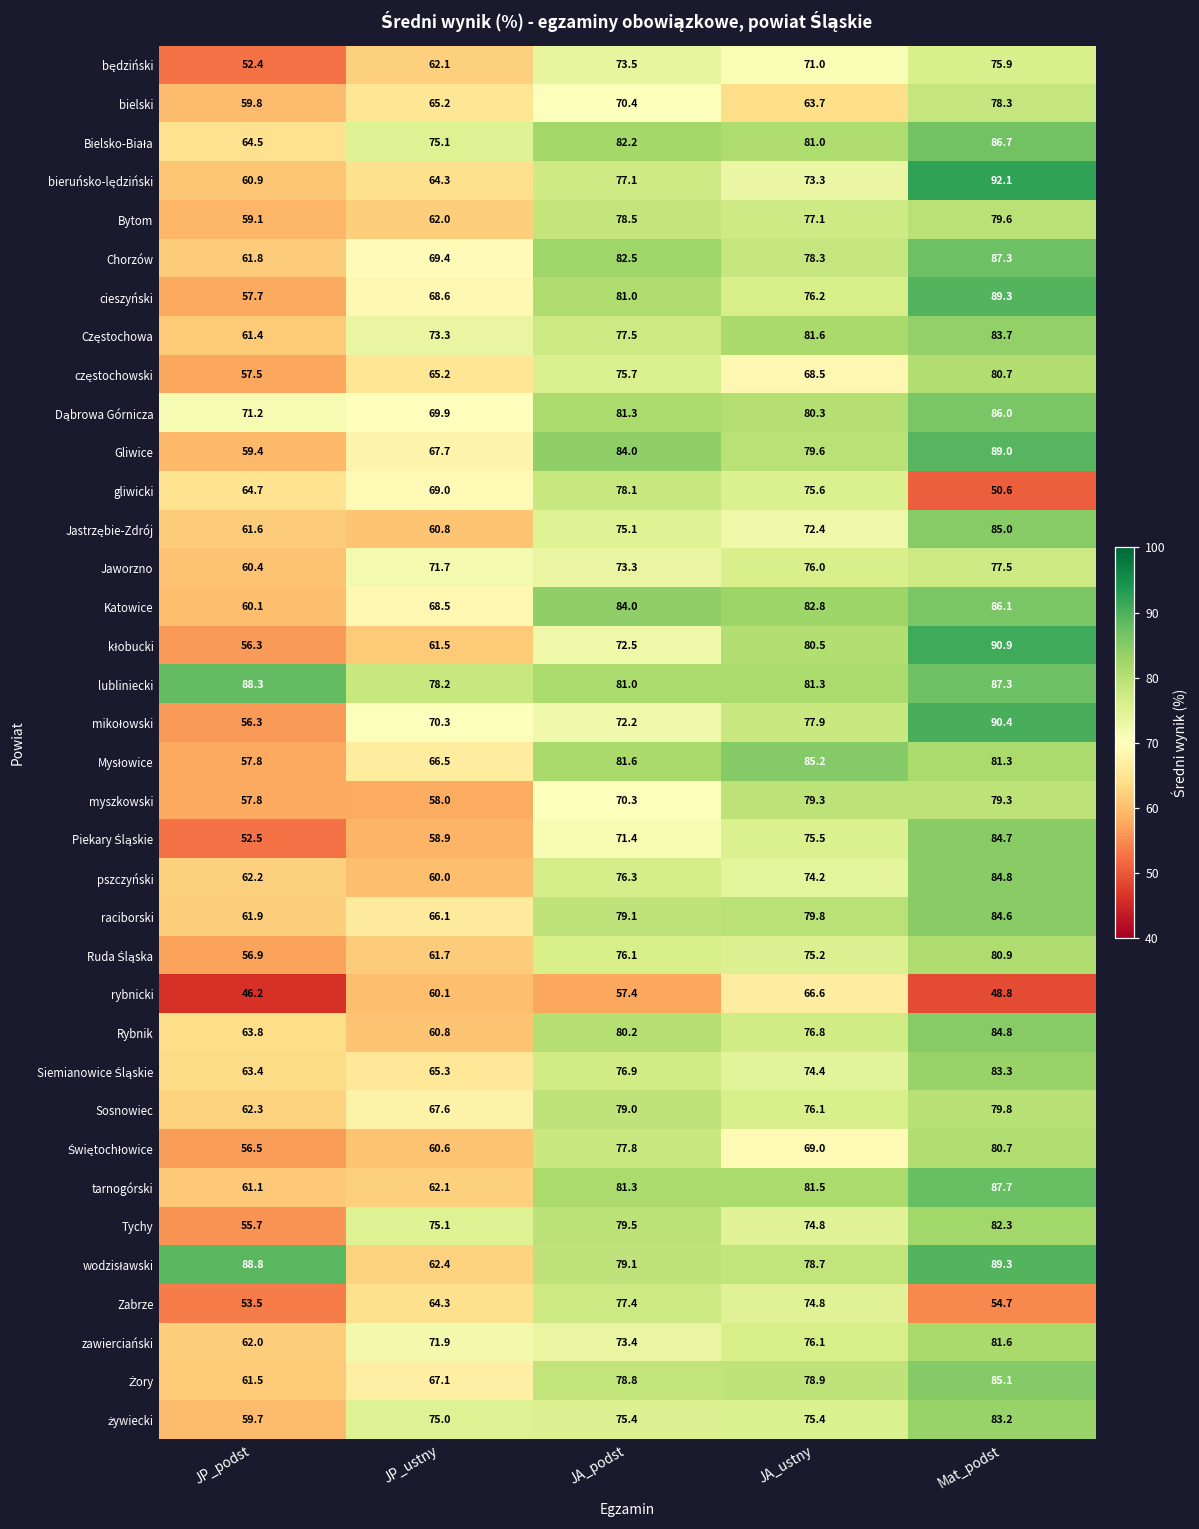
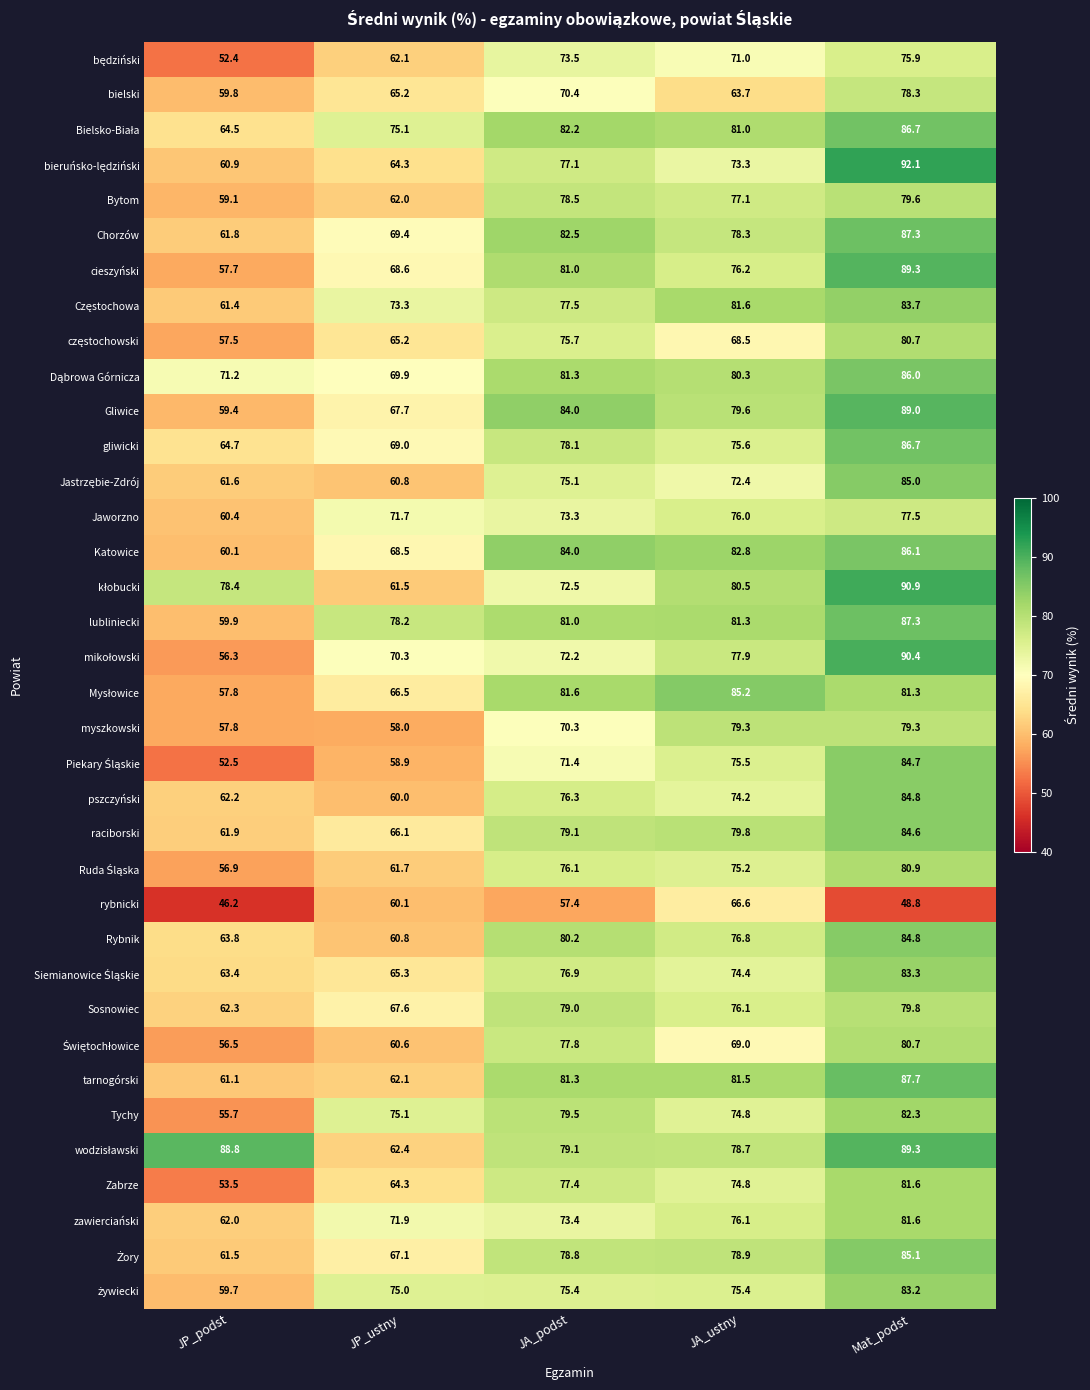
gliwicki, Mat_podst: 50.6 -> 86.7
kłobucki, JP_podst: 56.3 -> 78.4
lubliniecki, JP_podst: 88.3 -> 59.9
Zabrze, Mat_podst: 54.7 -> 81.6
